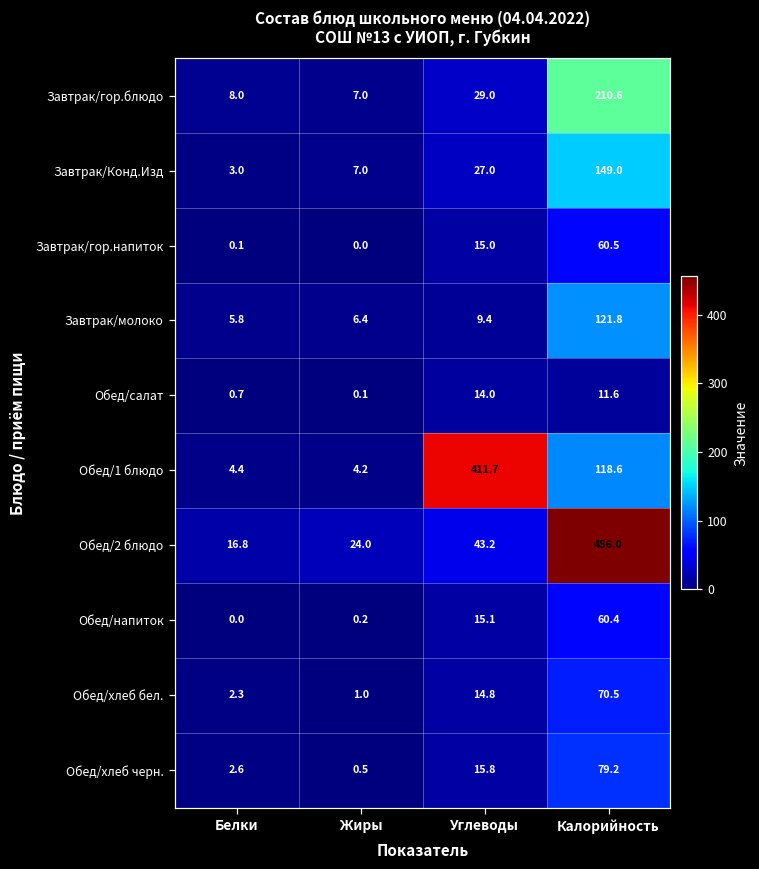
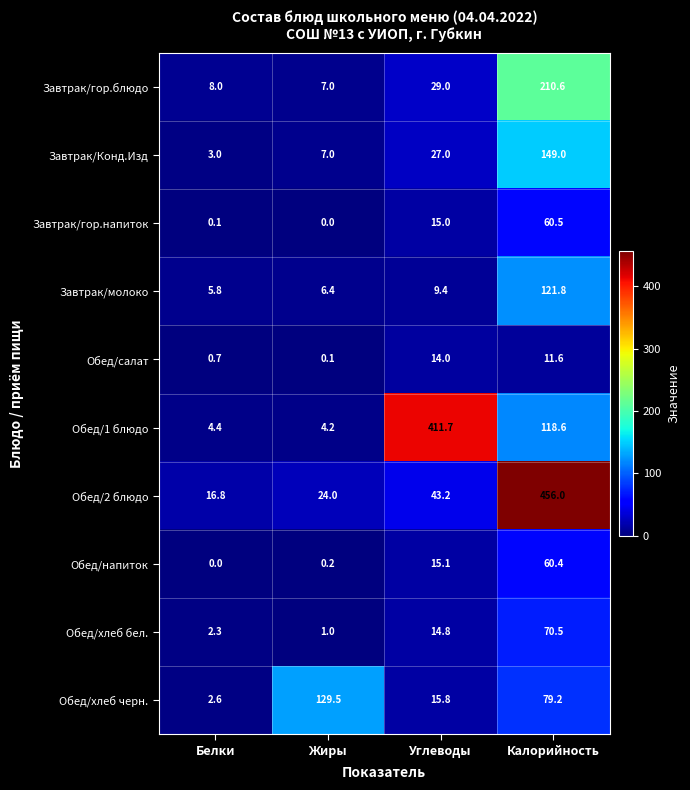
Обед/хлеб черн., Жиры: 0.5 -> 129.5
